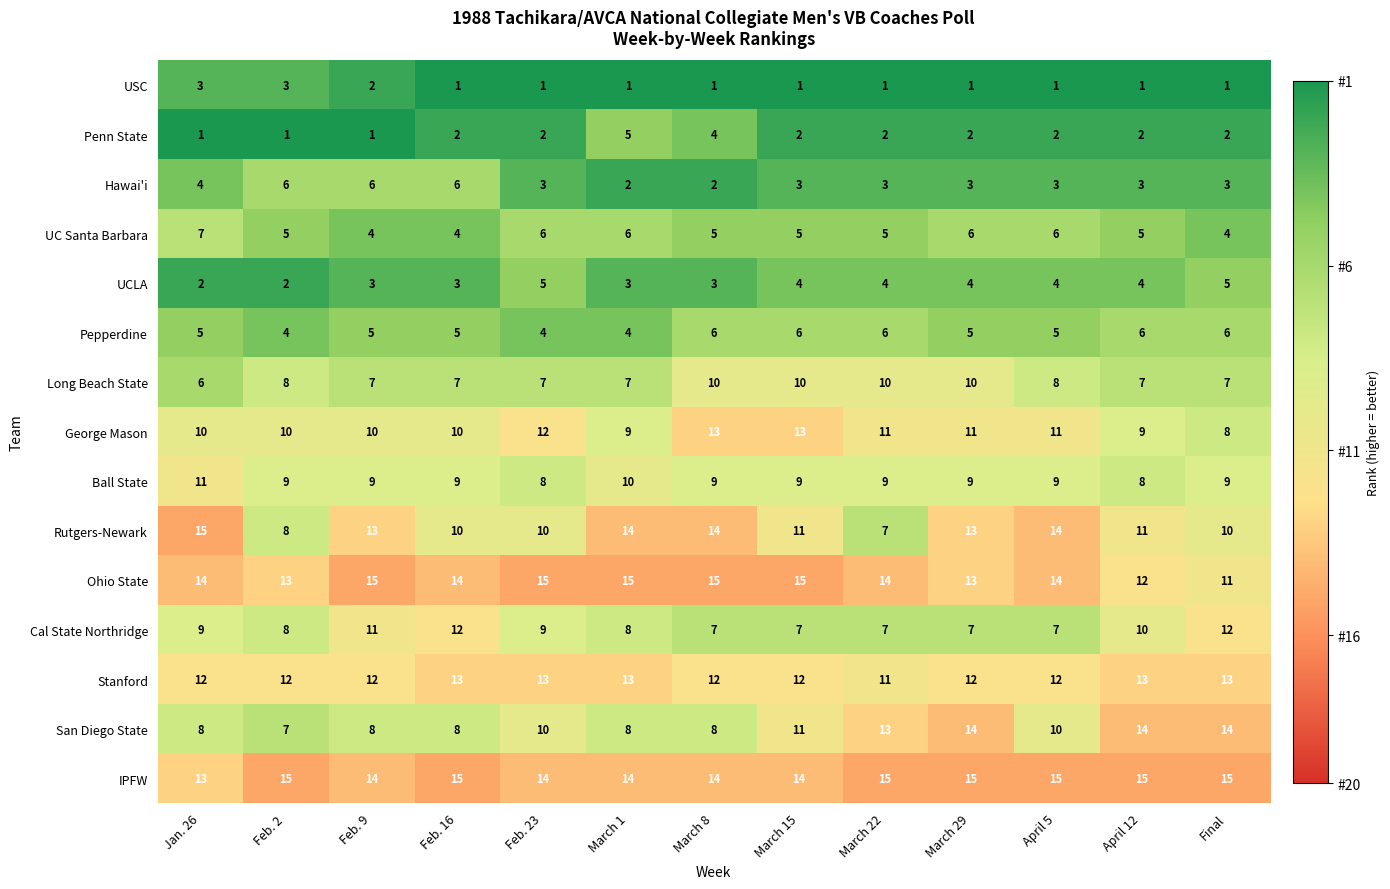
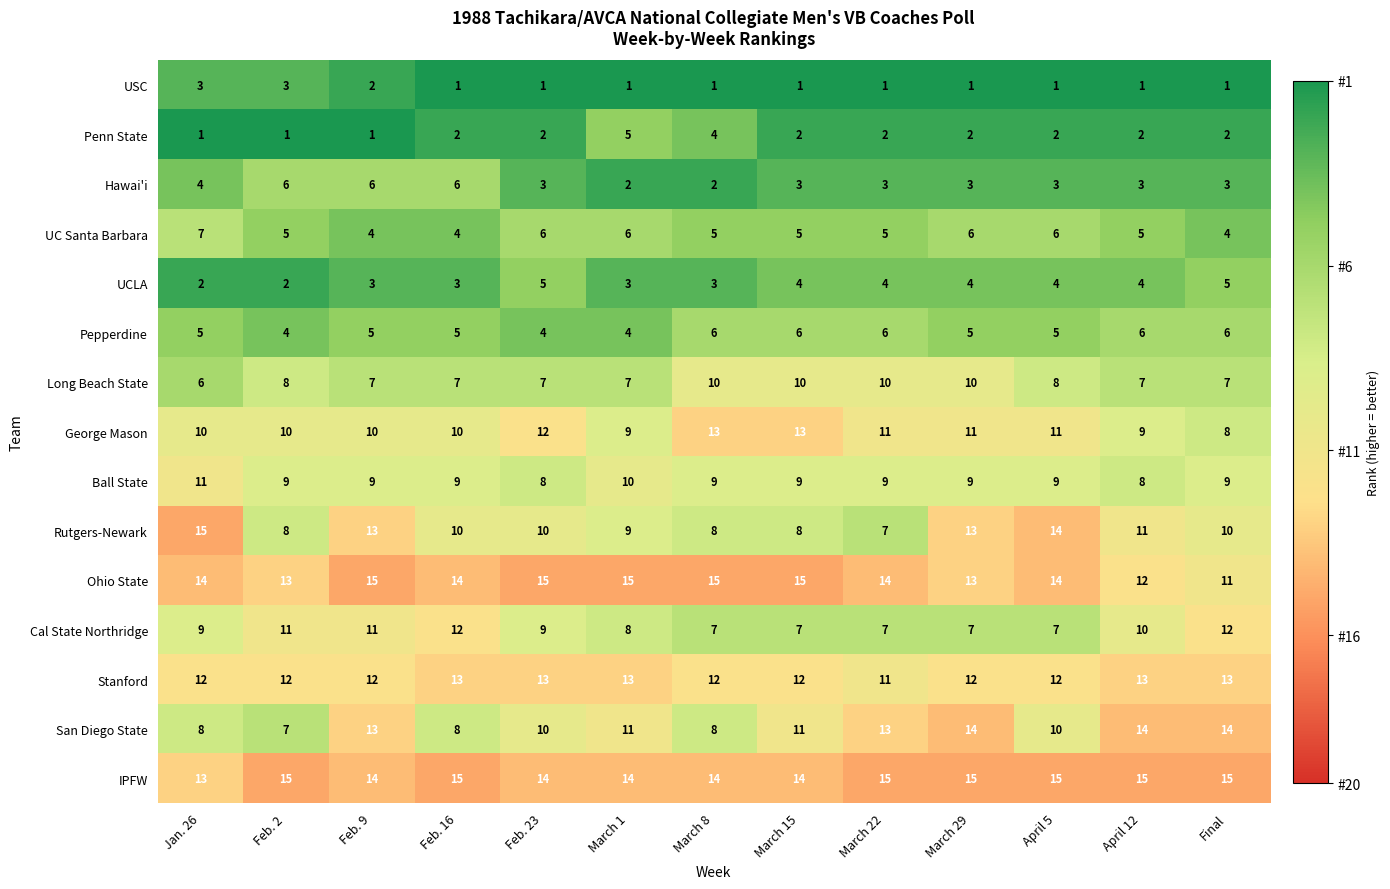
Rutgers-Newark, March 1: 14 -> 9
Rutgers-Newark, March 8: 14 -> 8
Rutgers-Newark, March 15: 11 -> 8
Cal State Northridge, Feb. 2: 8 -> 11
San Diego State, Feb. 9: 8 -> 13
San Diego State, March 1: 8 -> 11
